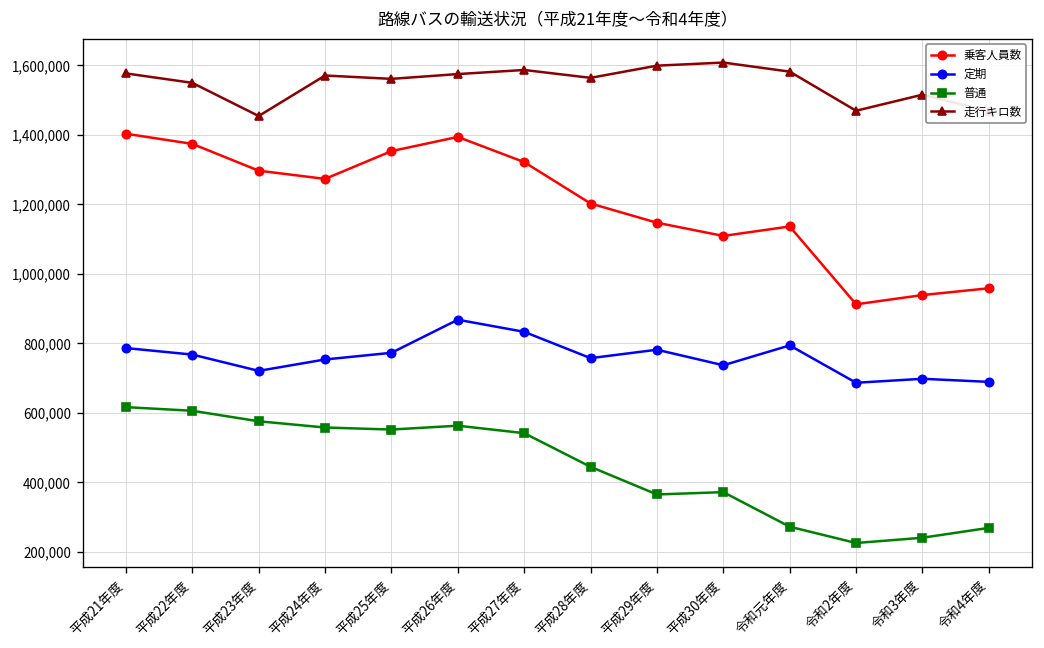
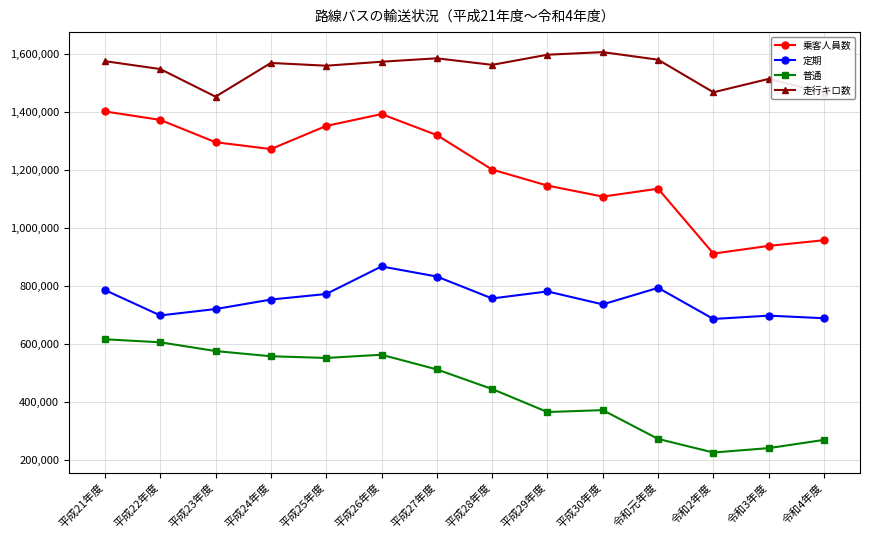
定期, 平成22年度: 770,000 -> 700,000
普通, 平成27年度: 540,000 -> 510,000
